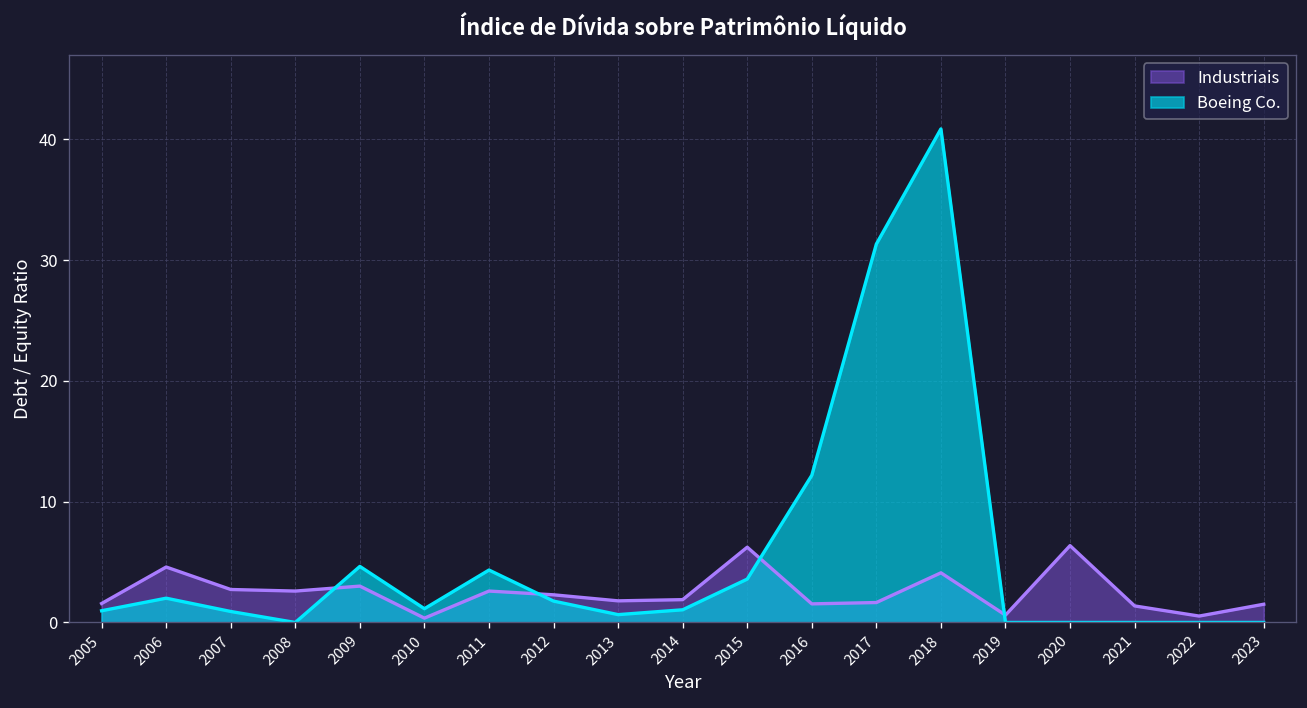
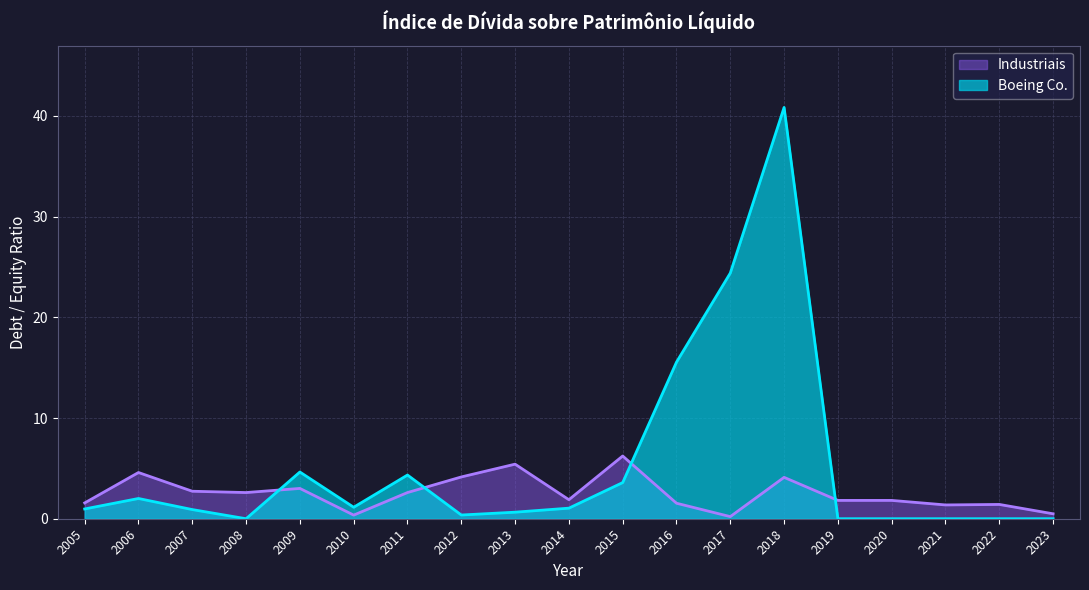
Industriais, 2012: 2.3 -> 4.2
Boeing Co., 2012: 1.8 -> 0.4
Industriais, 2013: 1.8 -> 5.4
Boeing Co., 2016: 12.2 -> 15.6
Industriais, 2017: 1.7 -> 0.2
Boeing Co., 2017: 31.3 -> 24.4
Industriais, 2019: 0.6 -> 1.8
Industriais, 2020: 6.4 -> 1.8
Industriais, 2022: 0.5 -> 1.4
Industriais, 2023: 1.5 -> 0.5
